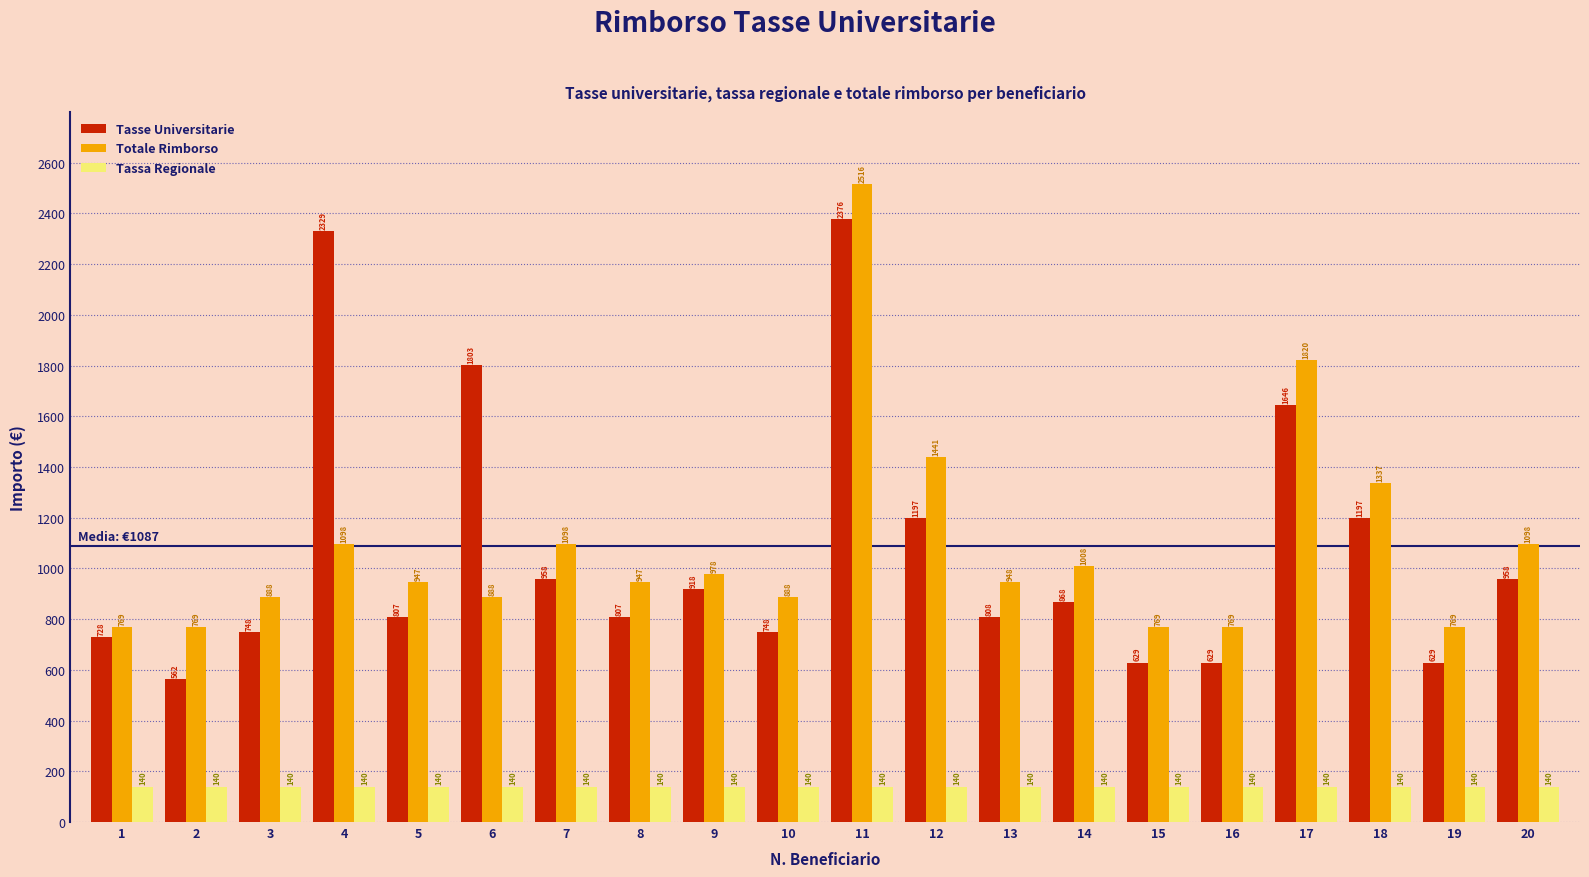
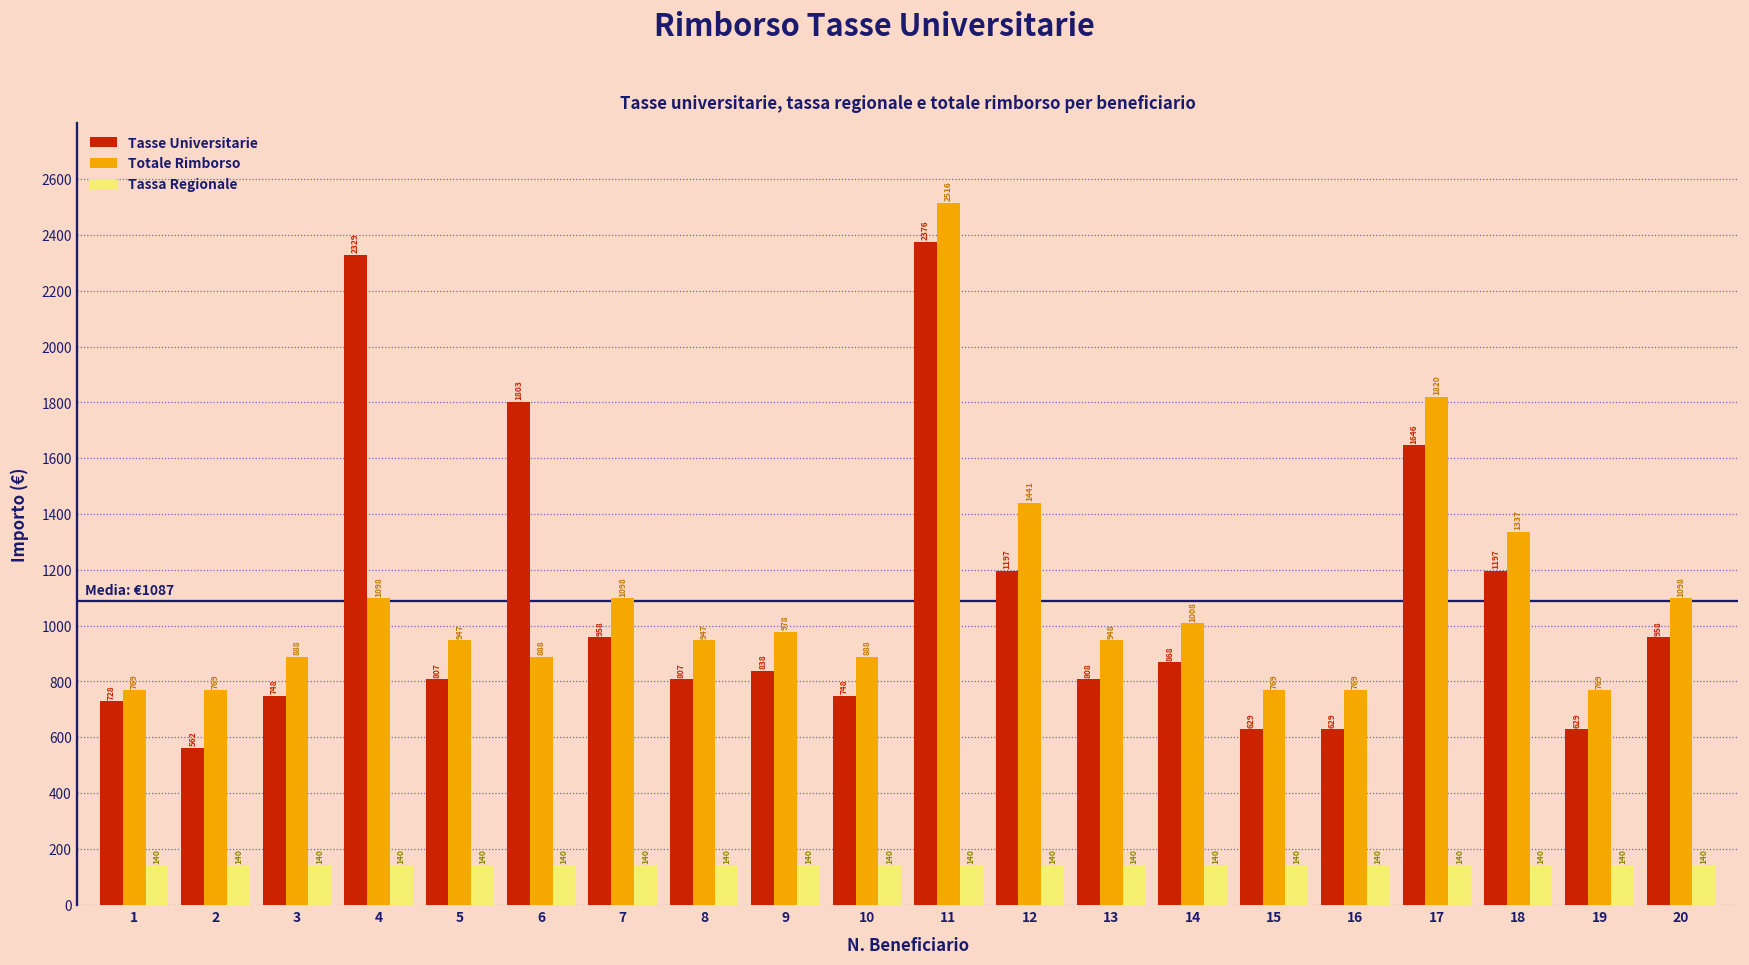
Tasse Universitarie, 9: 918 -> 838
